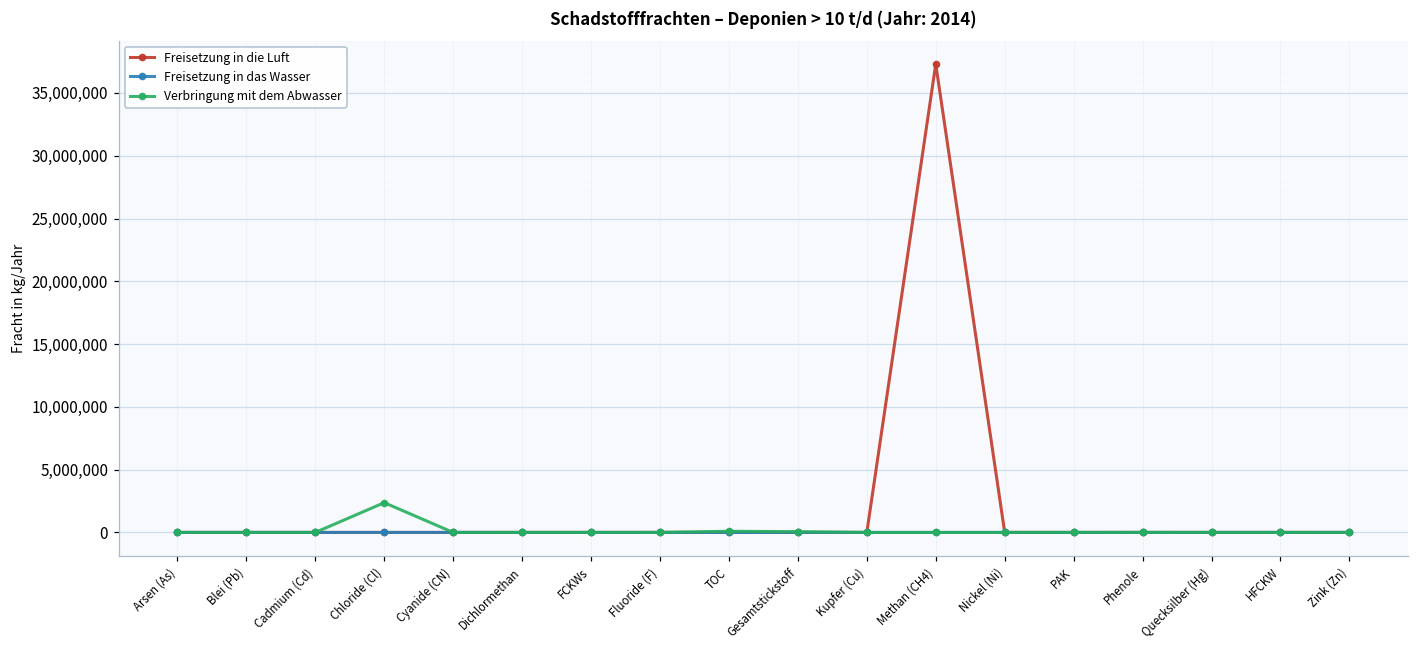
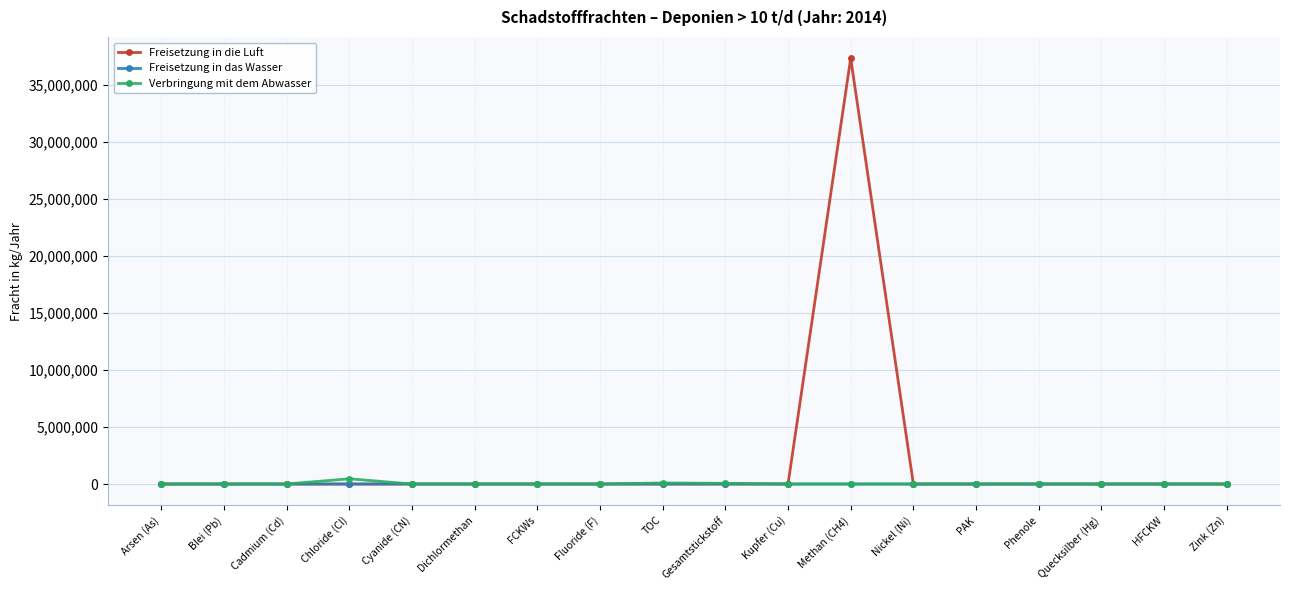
Verbringung mit dem Abwasser, Chloride (Cl): 2,400,000 -> 500,000
